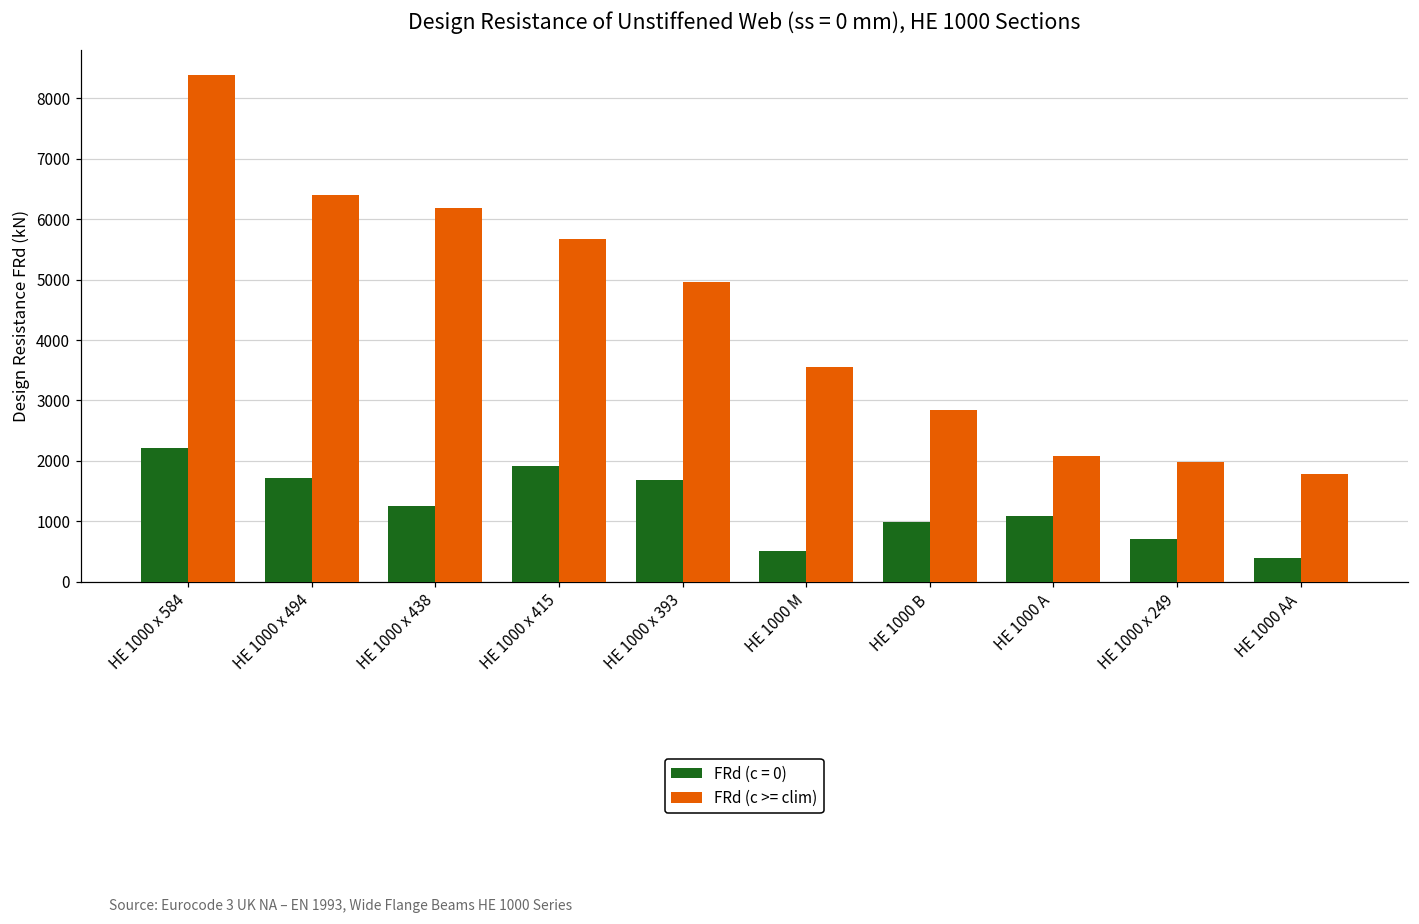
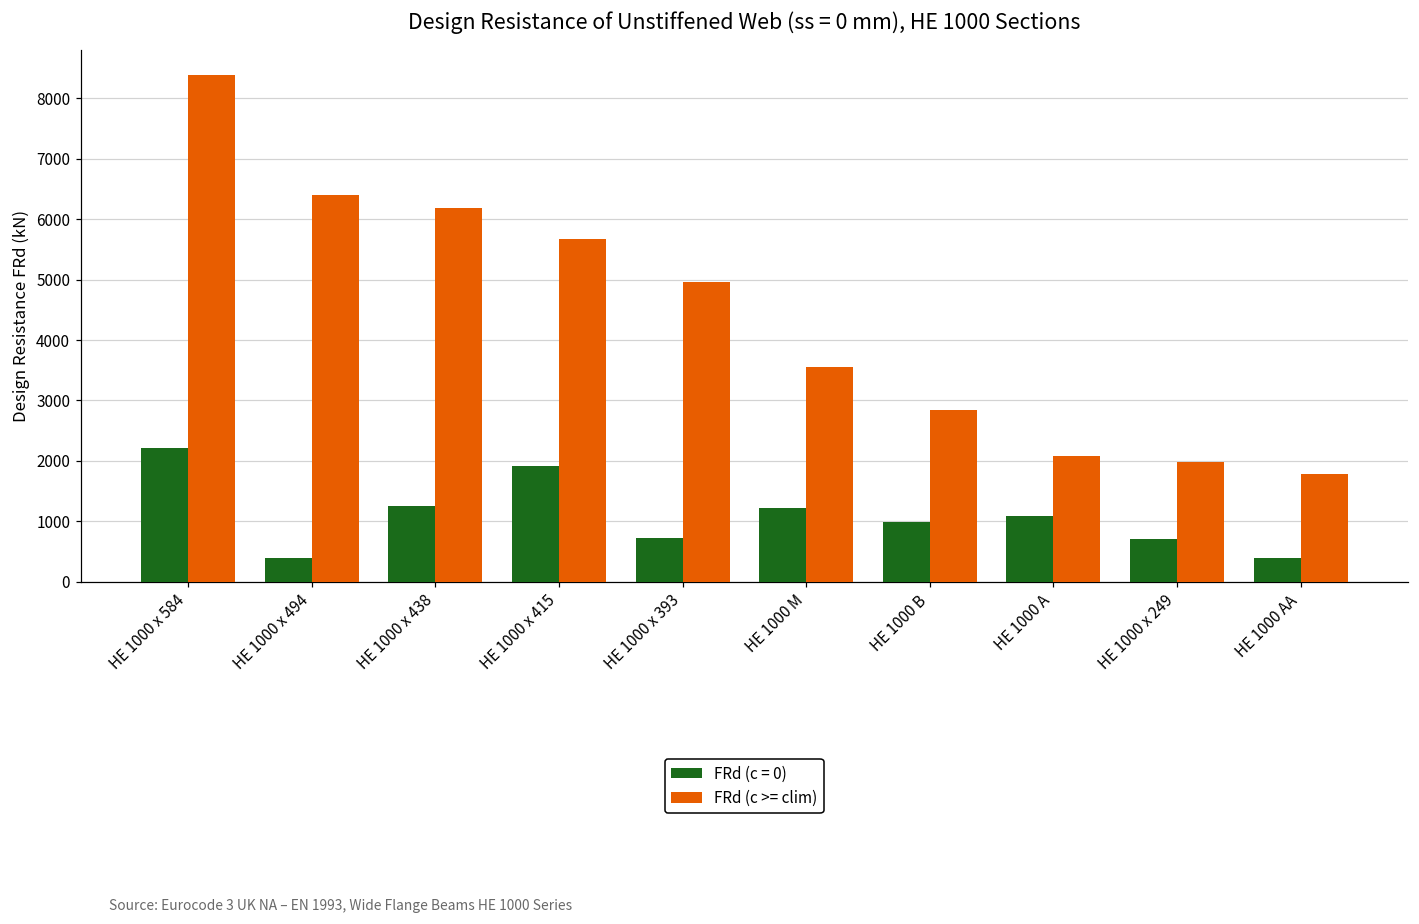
FRd (c = 0), HE 1000 x 494: 1700 -> 400
FRd (c = 0), HE 1000 x 393: 1700 -> 700
FRd (c = 0), HE 1000 M: 500 -> 1200
